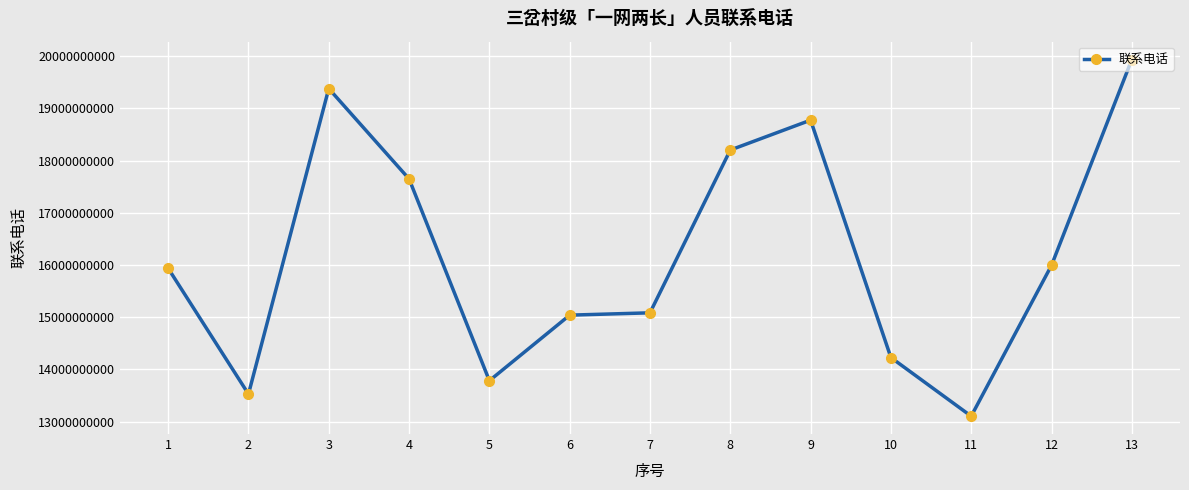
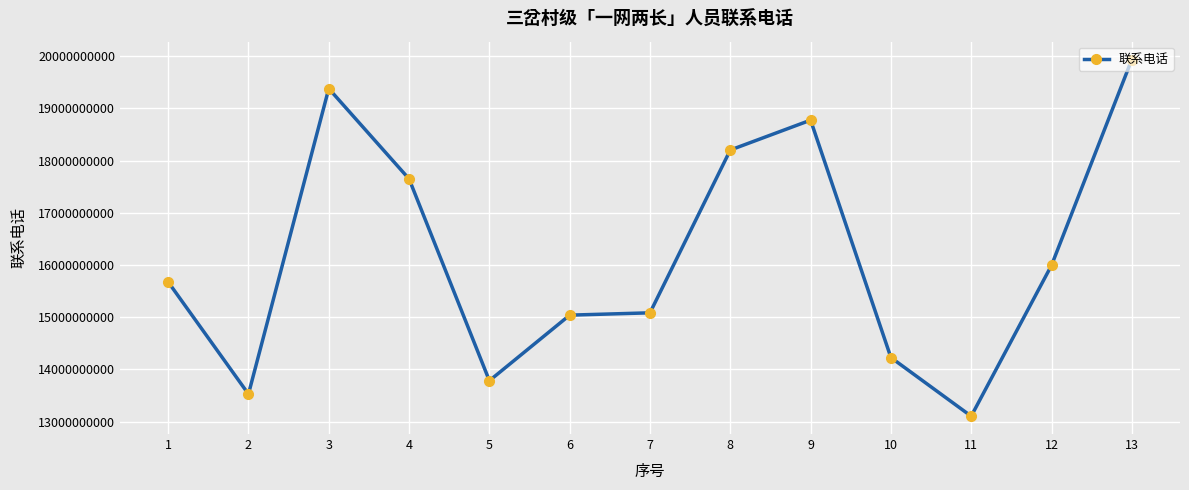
1: 15900000000 -> 15700000000
